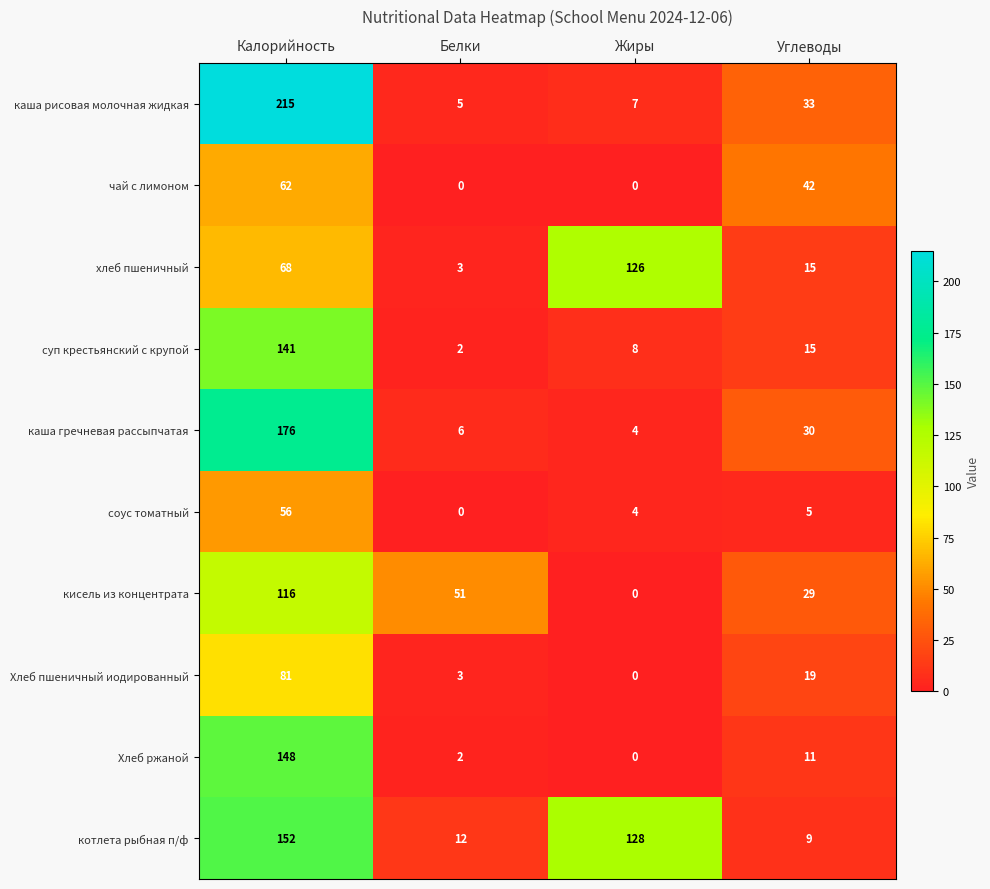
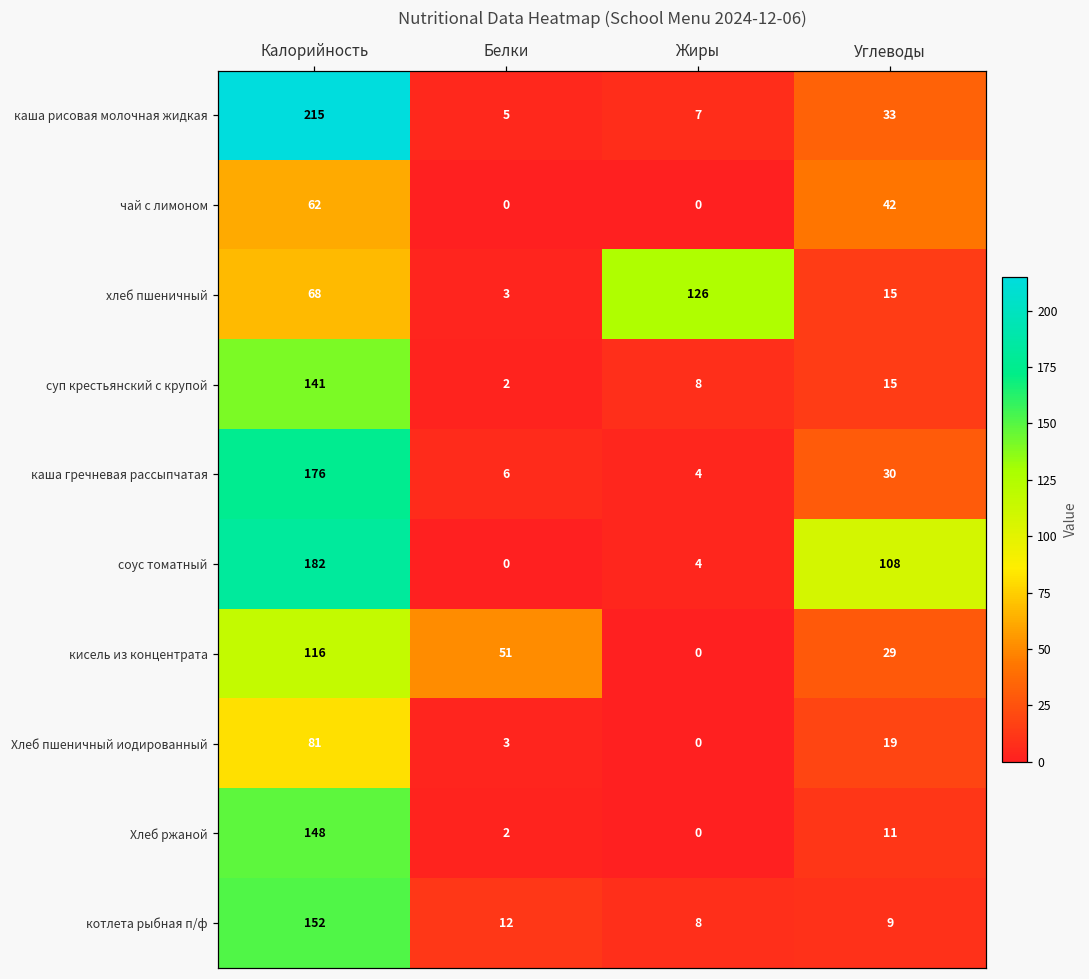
соус томатный, Калорийность: 56 -> 182
соус томатный, Углеводы: 5 -> 108
котлета рыбная п/ф, Жиры: 128 -> 8
